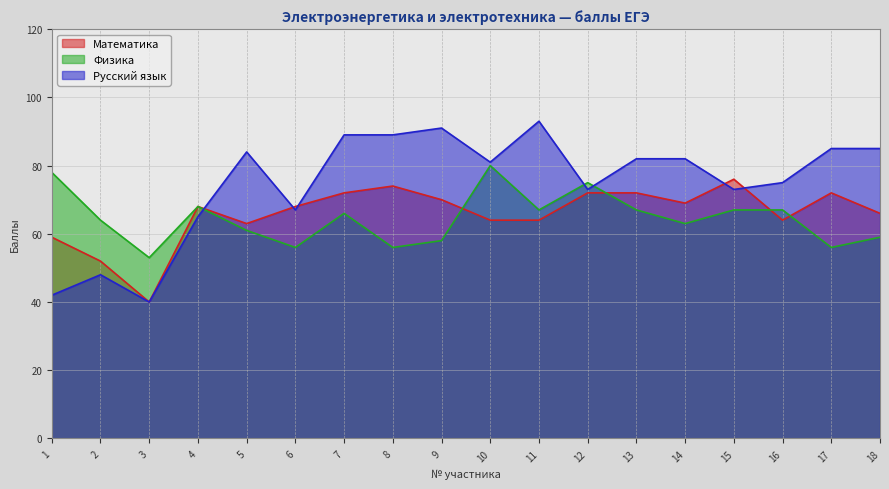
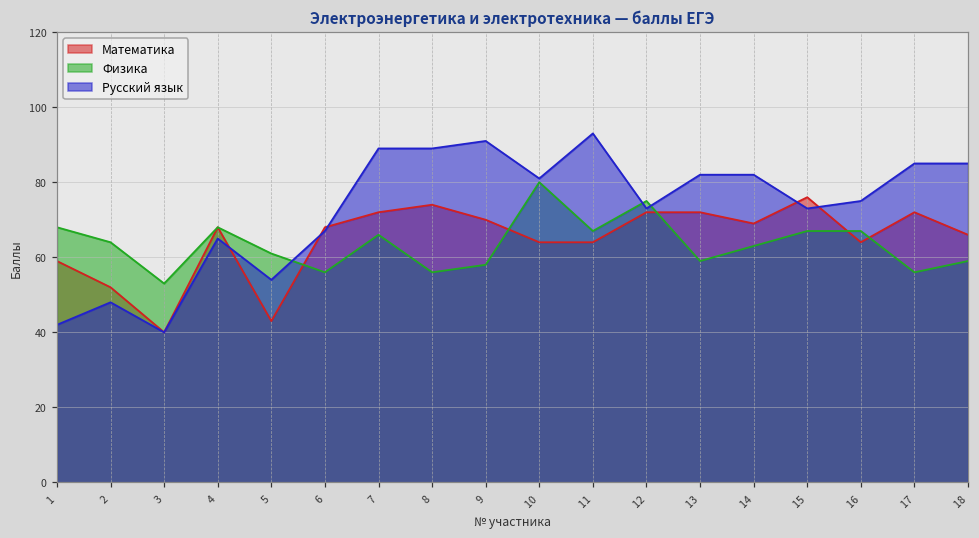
Физика, 1: 78 -> 68
Математика, 5: 63 -> 43
Русский язык, 5: 84 -> 54
Физика, 13: 67 -> 59
